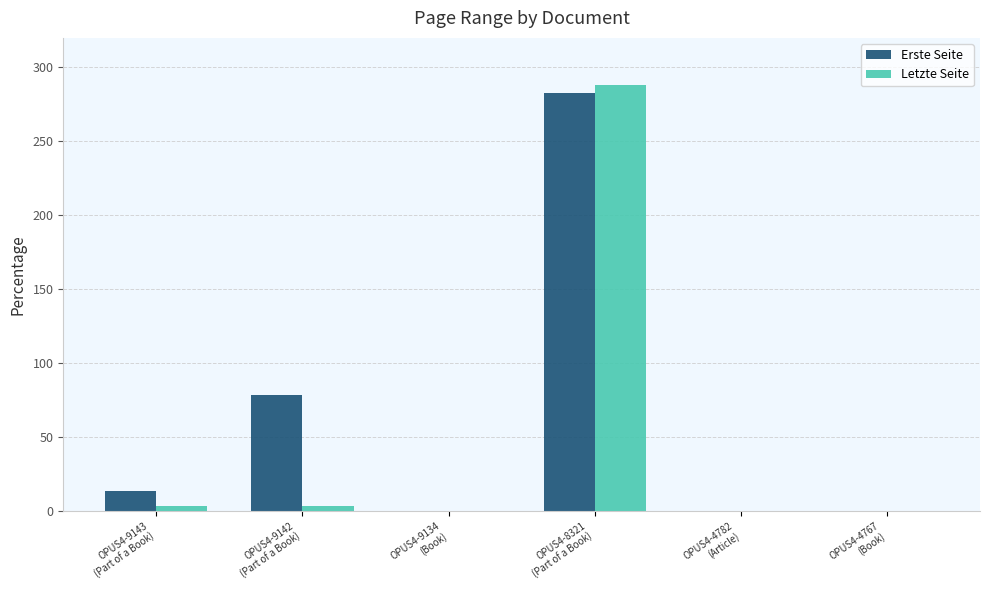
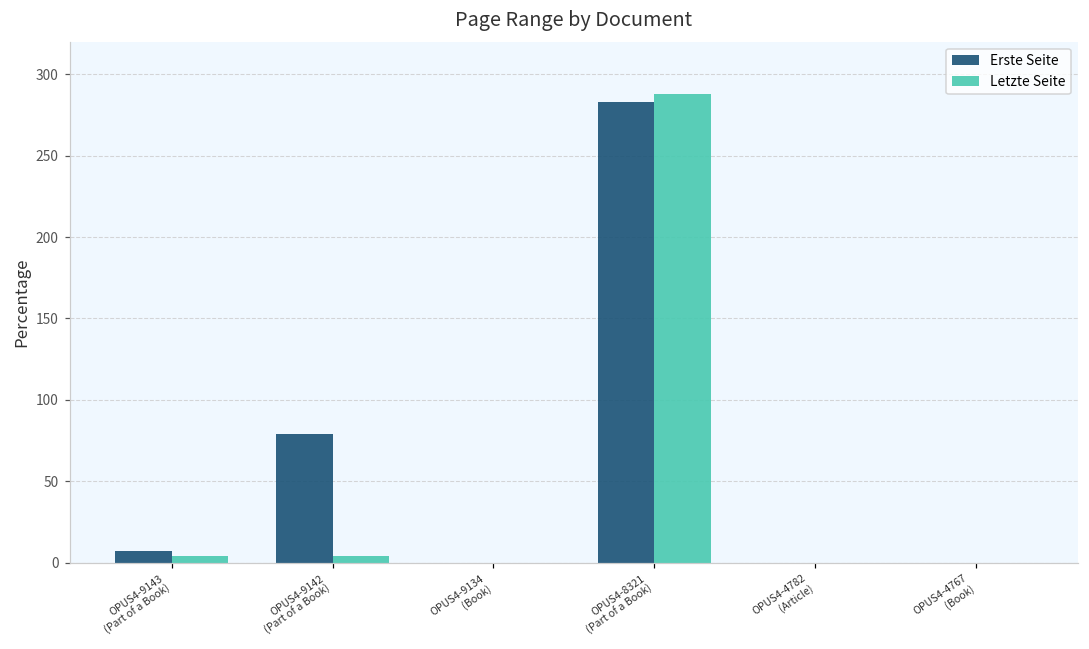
Erste Seite, OPUS4-9143 (Part of a Book): 14 -> 7
